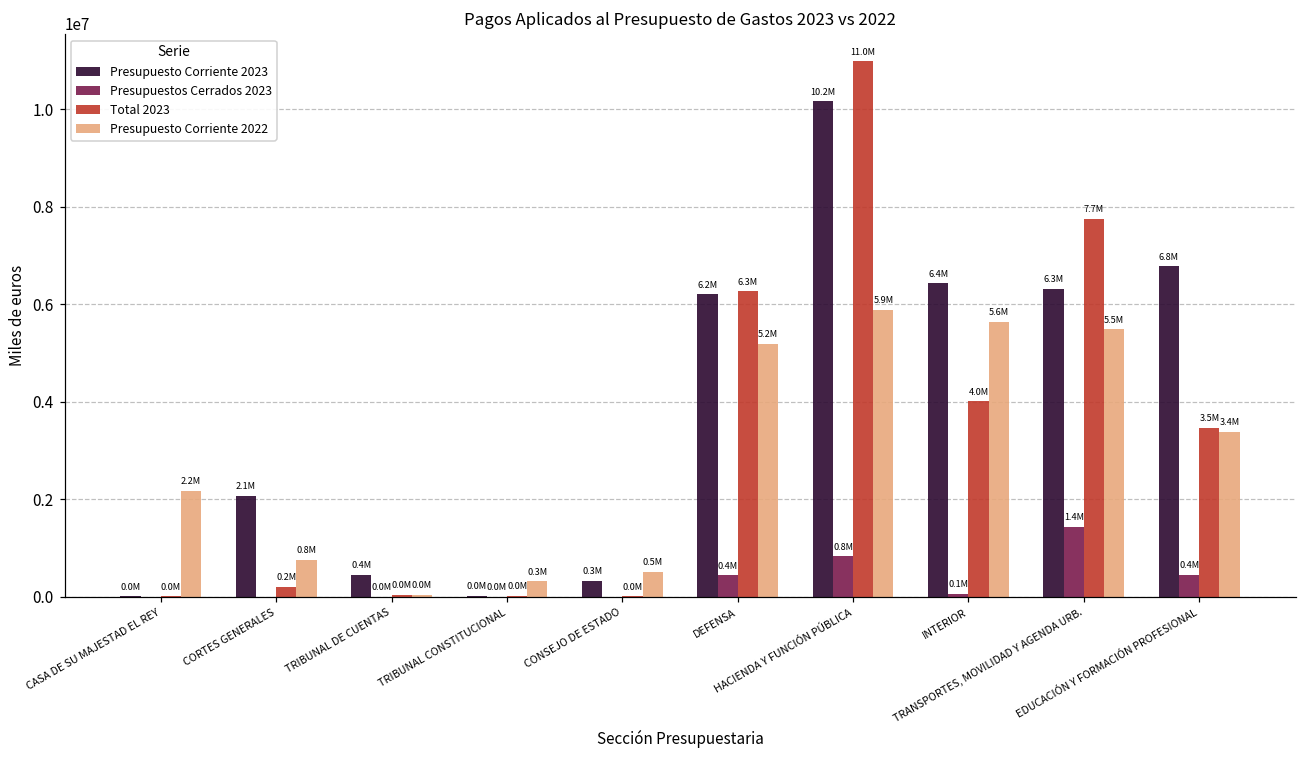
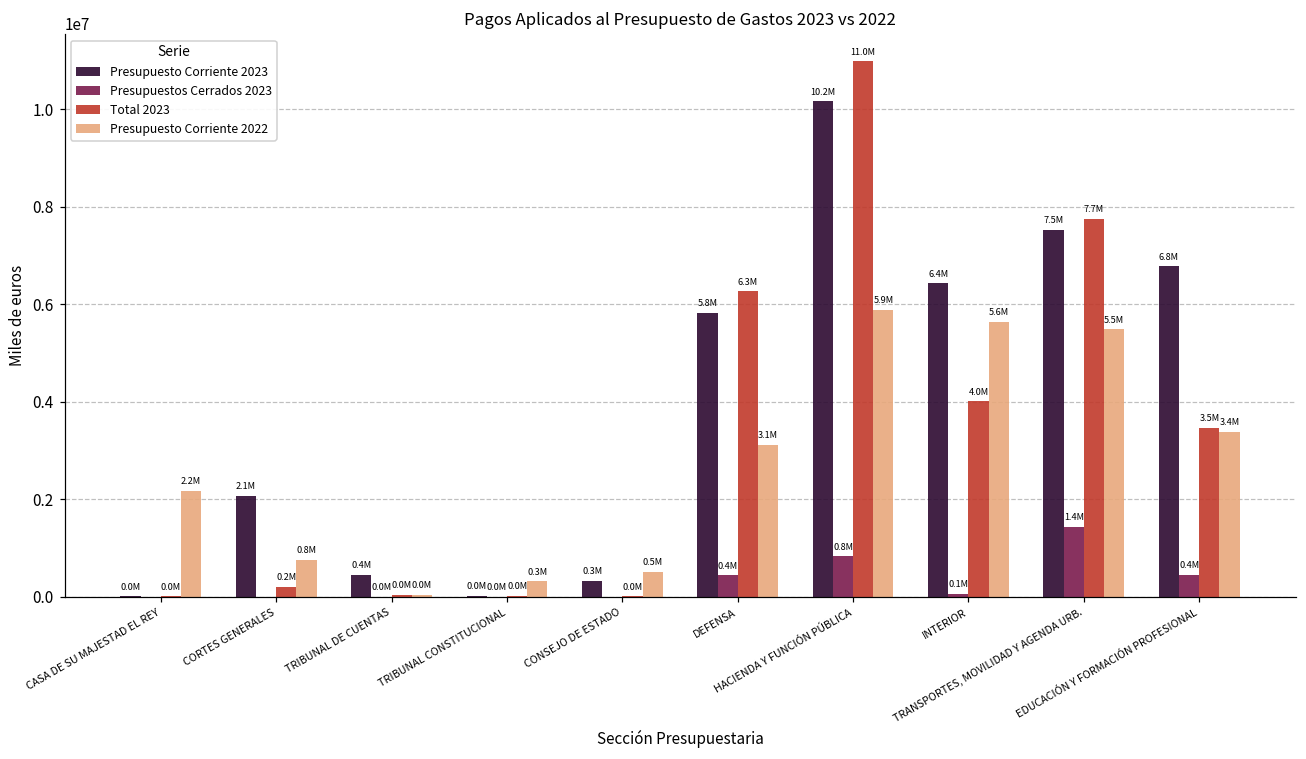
Presupuesto Corriente 2023, DEFENSA: 6.2M -> 5.8M
Presupuesto Corriente 2022, DEFENSA: 5.2M -> 3.1M
Presupuesto Corriente 2023, TRANSPORTES, MOVILIDAD Y AGENDA URB.: 6.3M -> 7.5M
